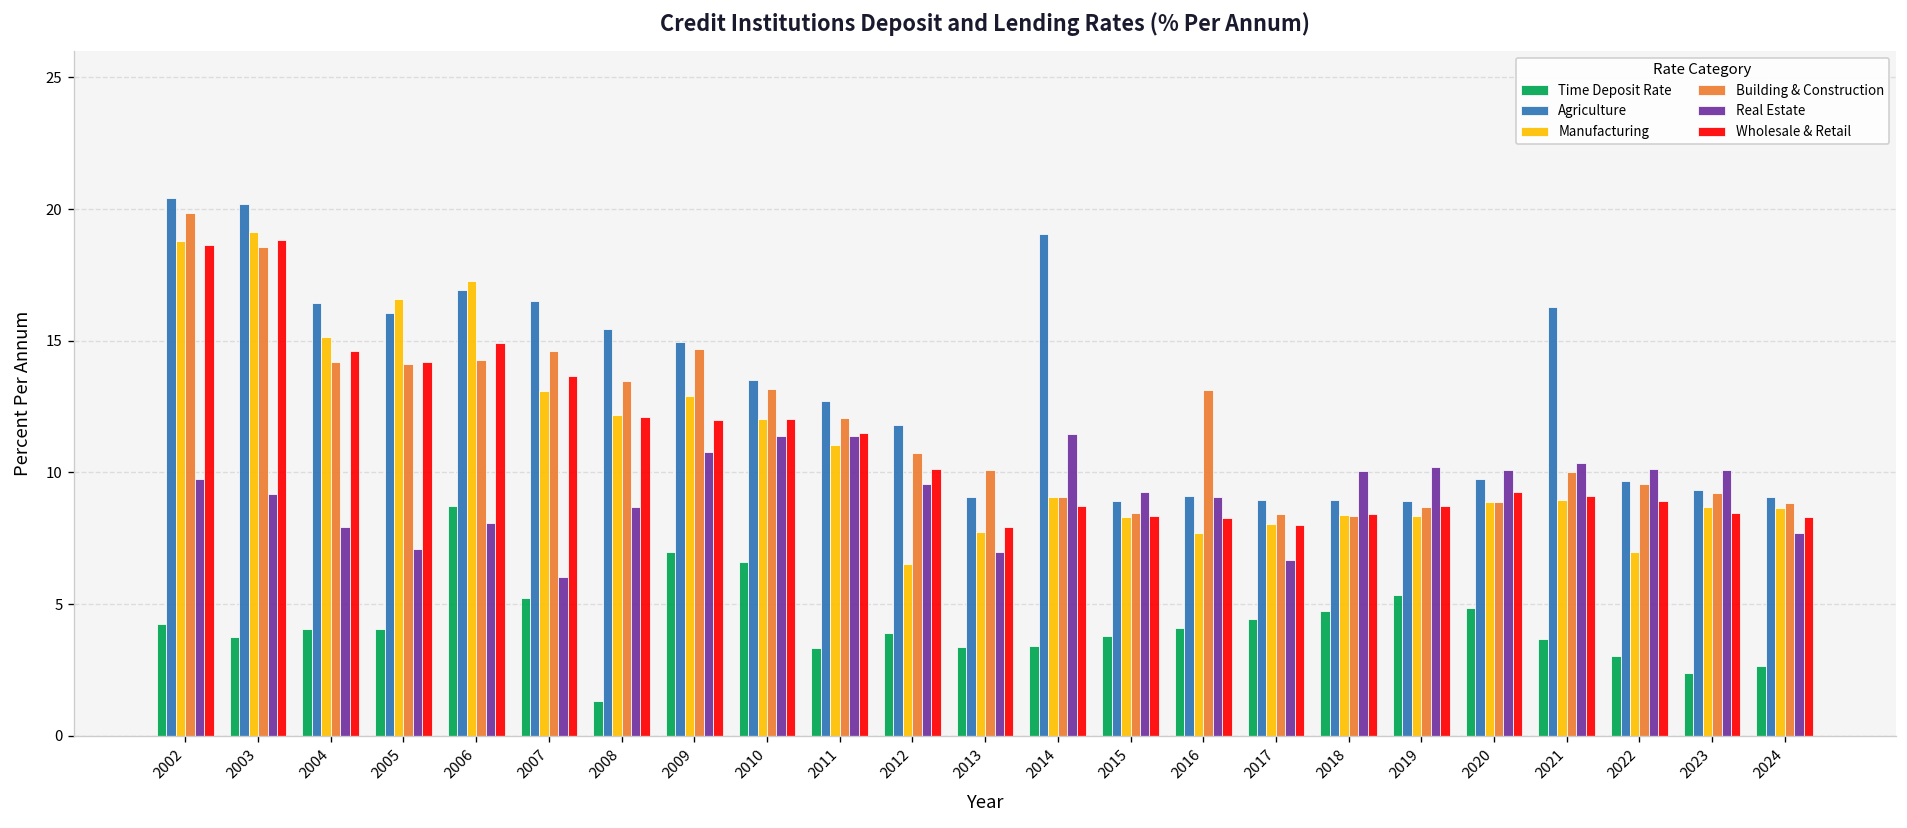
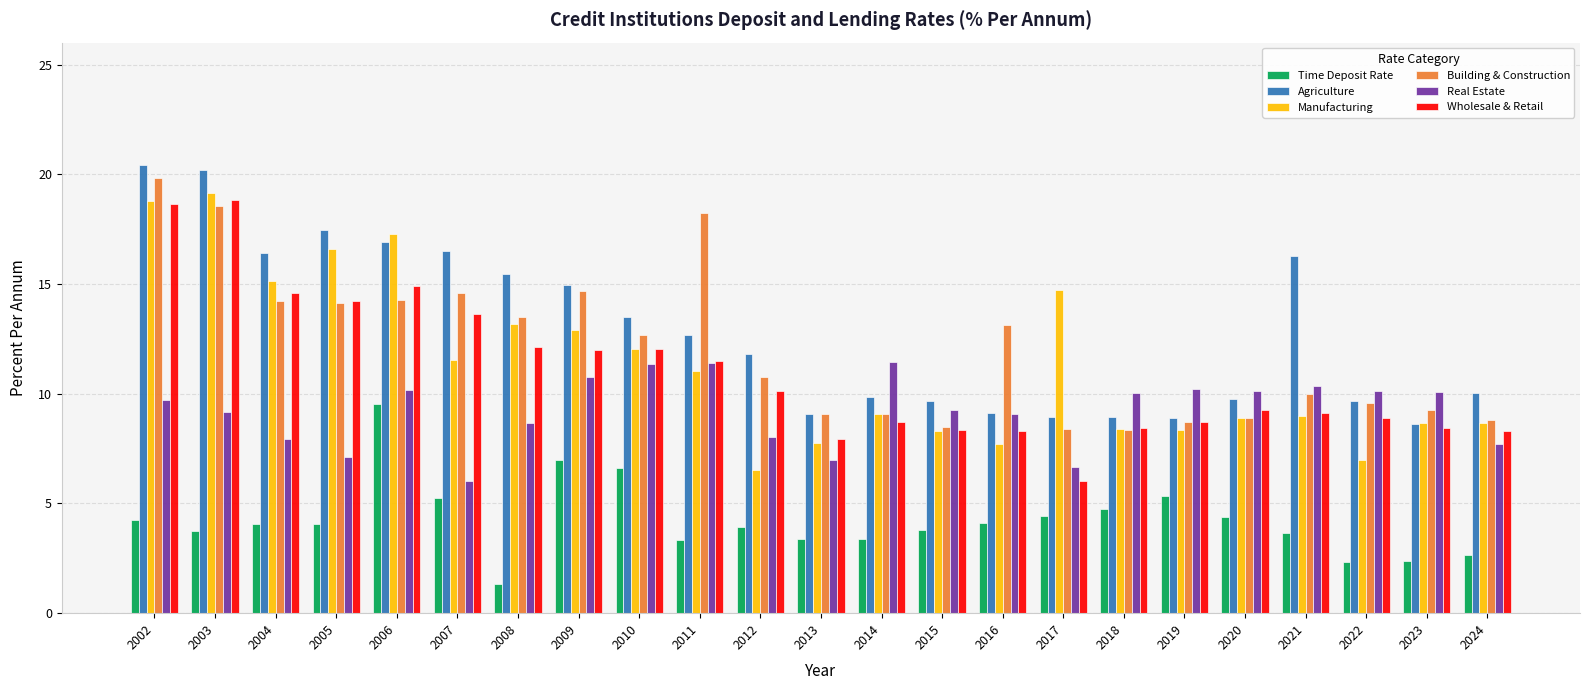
Agriculture, 2005: 16.1 -> 17.4
Time Deposit Rate, 2006: 8.7 -> 9.5
Real Estate, 2006: 8.1 -> 10.2
Manufacturing, 2007: 13.1 -> 11.5
Manufacturing, 2008: 12.2 -> 13.2
Building & Construction, 2010: 13.2 -> 12.7
Building & Construction, 2011: 12.1 -> 18.2
Real Estate, 2012: 9.6 -> 8.0
Building & Construction, 2013: 10.1 -> 9.1
Agriculture, 2014: 19.1 -> 9.9
Agriculture, 2015: 8.9 -> 9.7
Manufacturing, 2017: 8.0 -> 14.7
Wholesale & Retail, 2017: 8.0 -> 6.0
Time Deposit Rate, 2020: 4.8 -> 4.4
Time Deposit Rate, 2022: 3.0 -> 2.3
Agriculture, 2023: 9.3 -> 8.6
Agriculture, 2024: 9.1 -> 10.0
